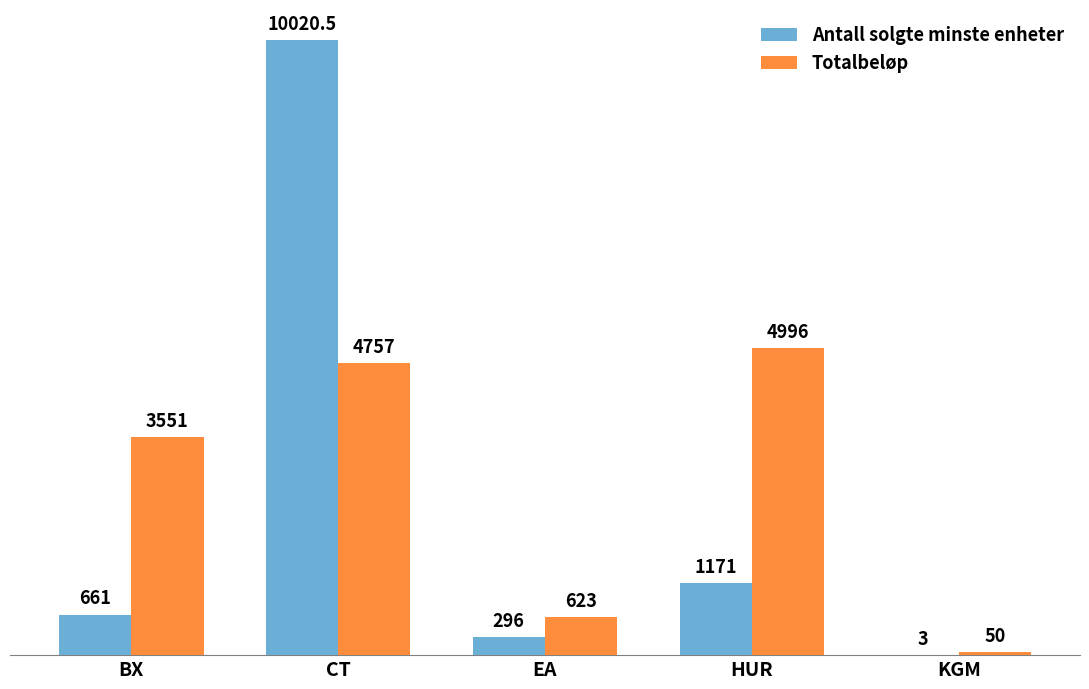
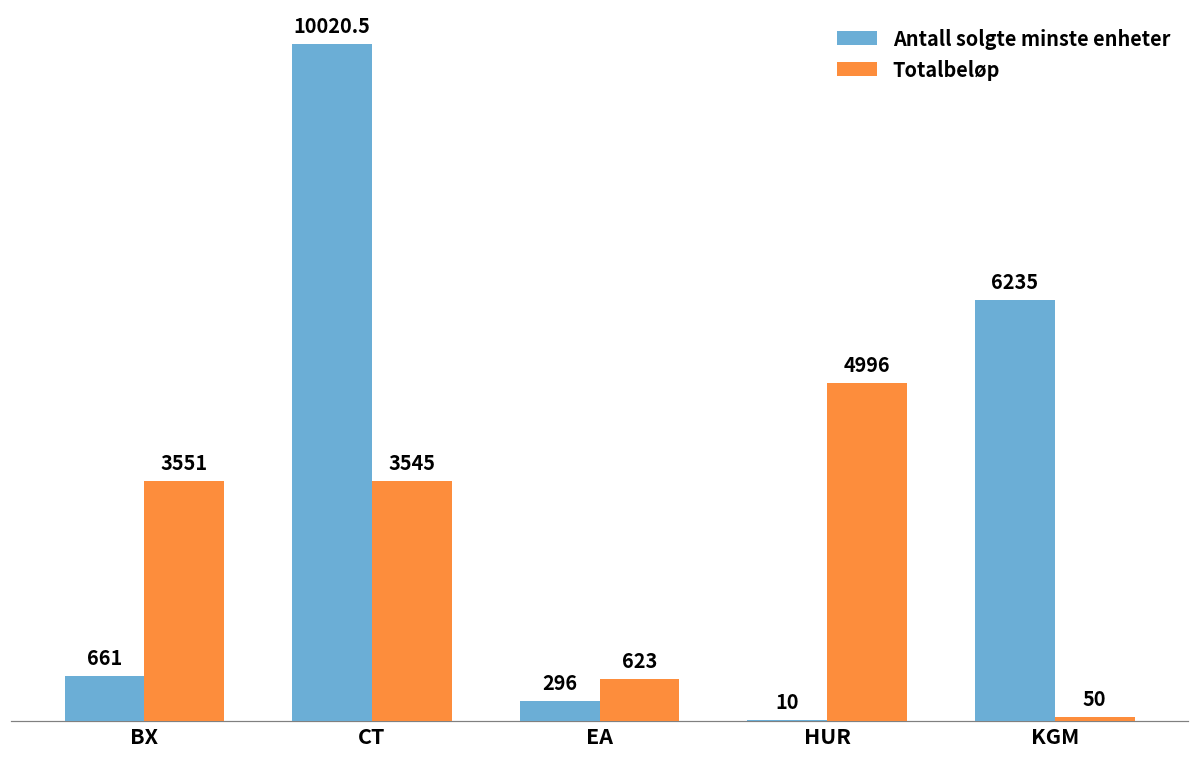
Totalbeløp, CT: 4757 -> 3545
Antall solgte minste enheter, HUR: 1171 -> 10
Antall solgte minste enheter, KGM: 3 -> 6235
